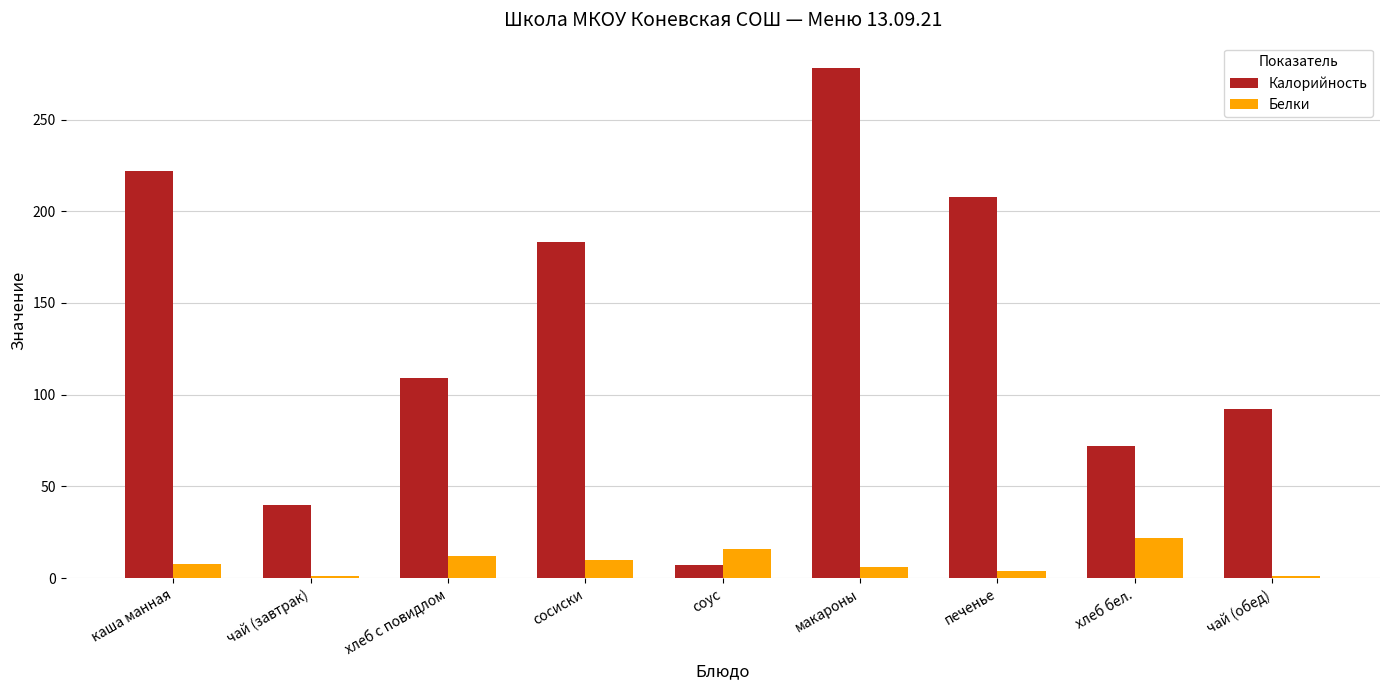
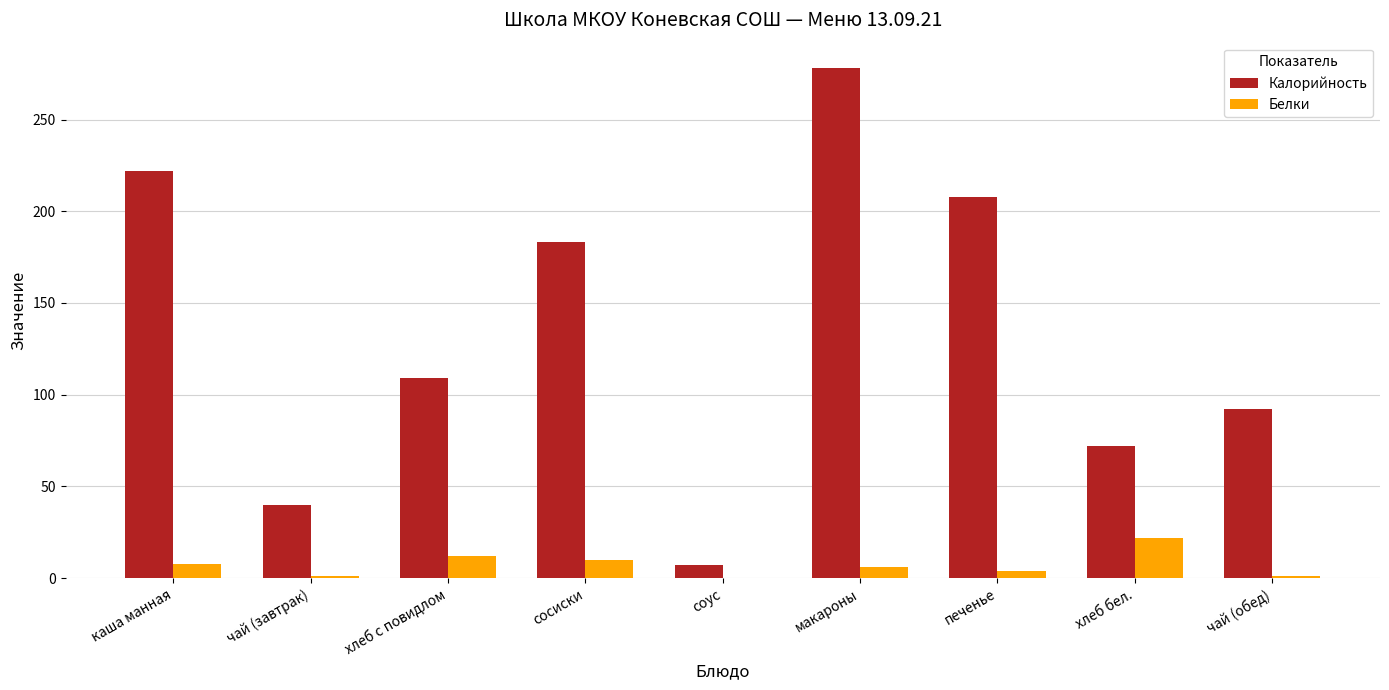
Белки, соус: 16 -> 0
